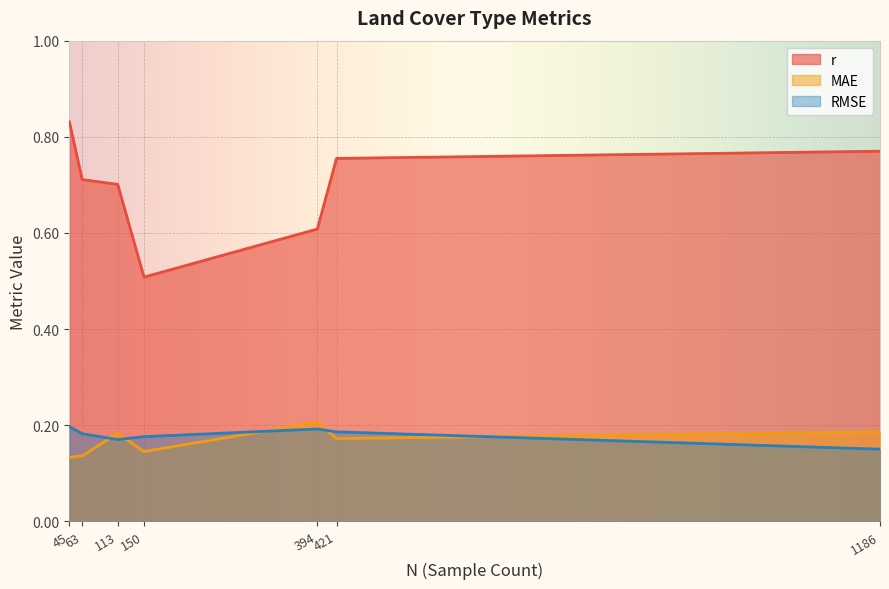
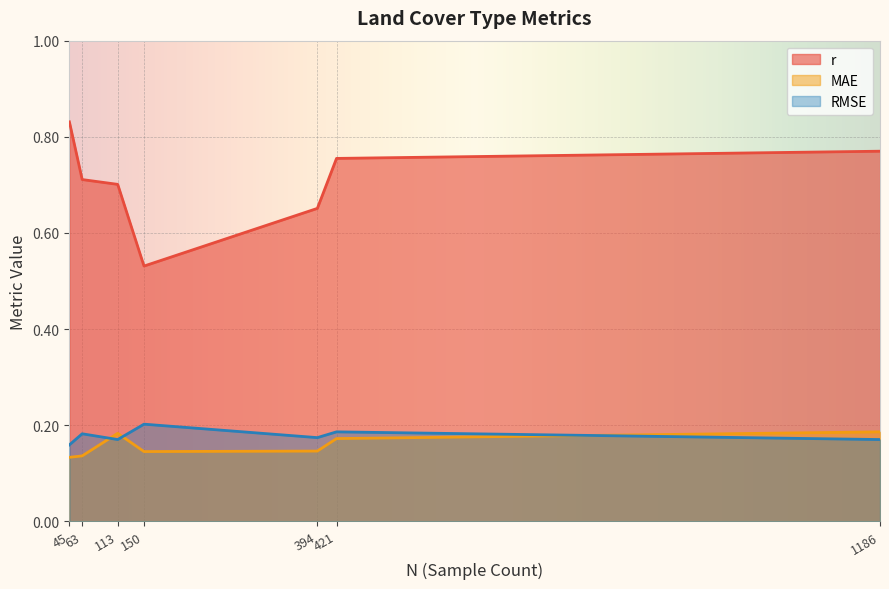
RMSE, 45: 0.20 -> 0.16
r, 150: 0.51 -> 0.53
RMSE, 150: 0.18 -> 0.20
r, 394: 0.61 -> 0.65
MAE, 394: 0.21 -> 0.15
RMSE, 394: 0.19 -> 0.17
RMSE, 1186: 0.15 -> 0.17
